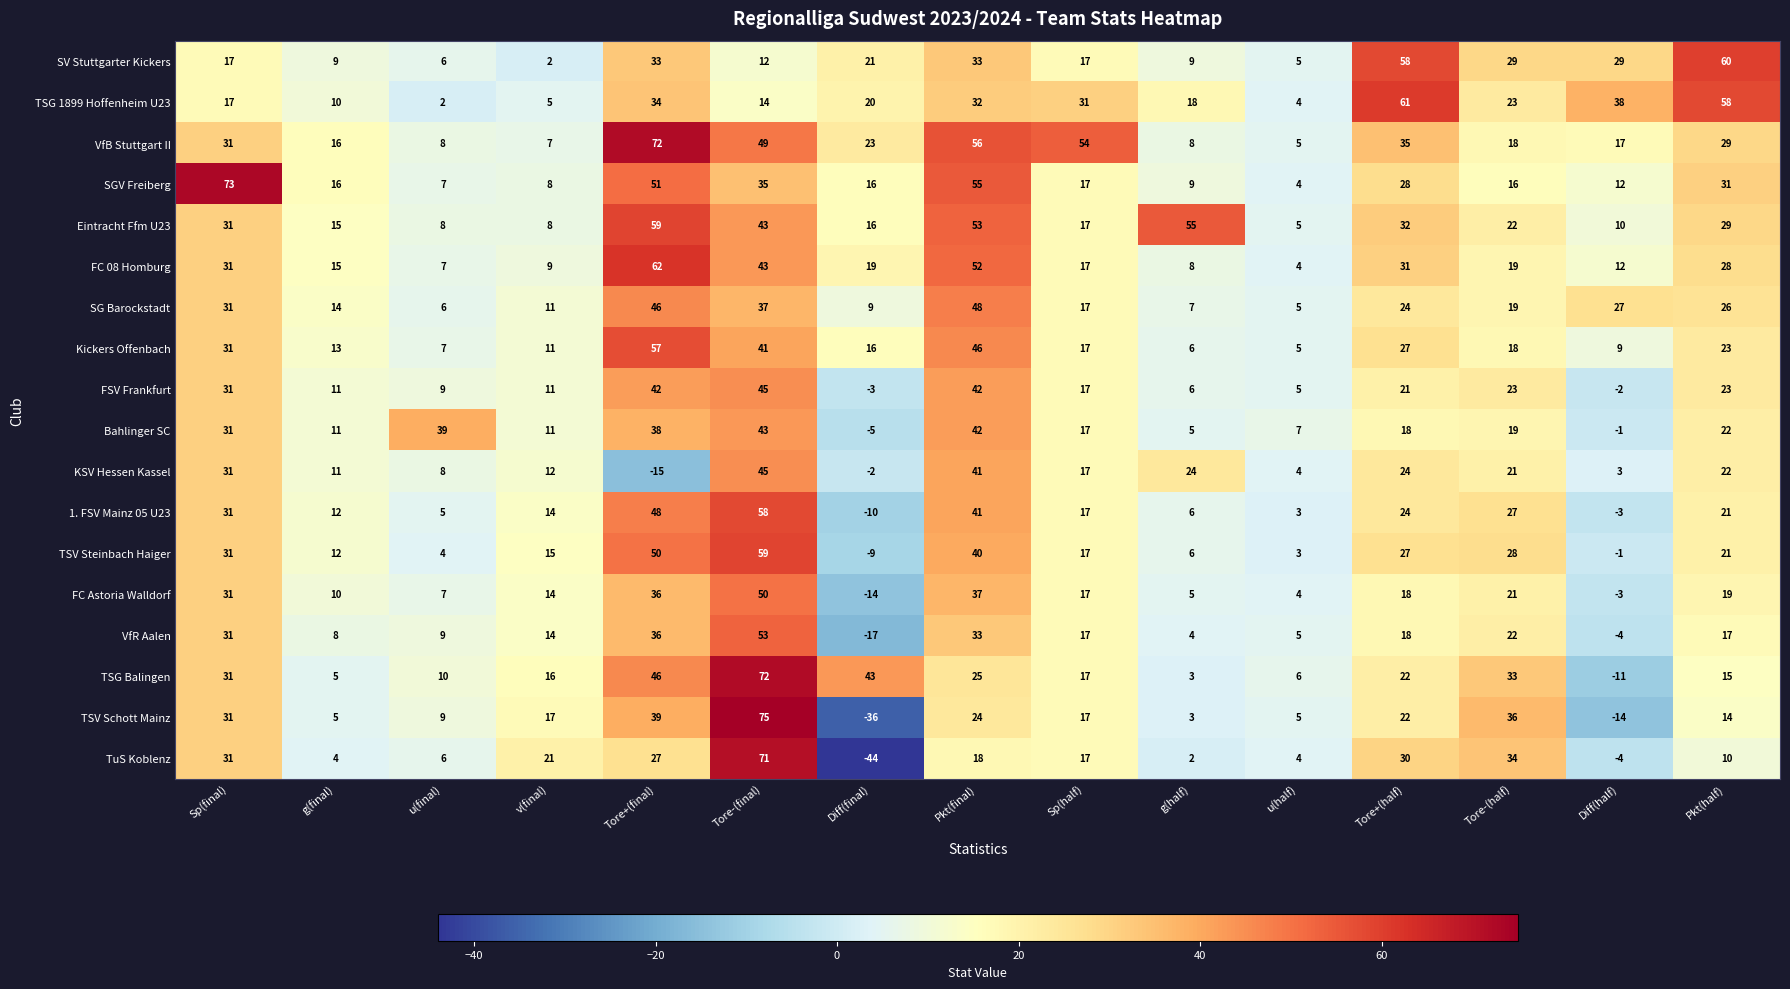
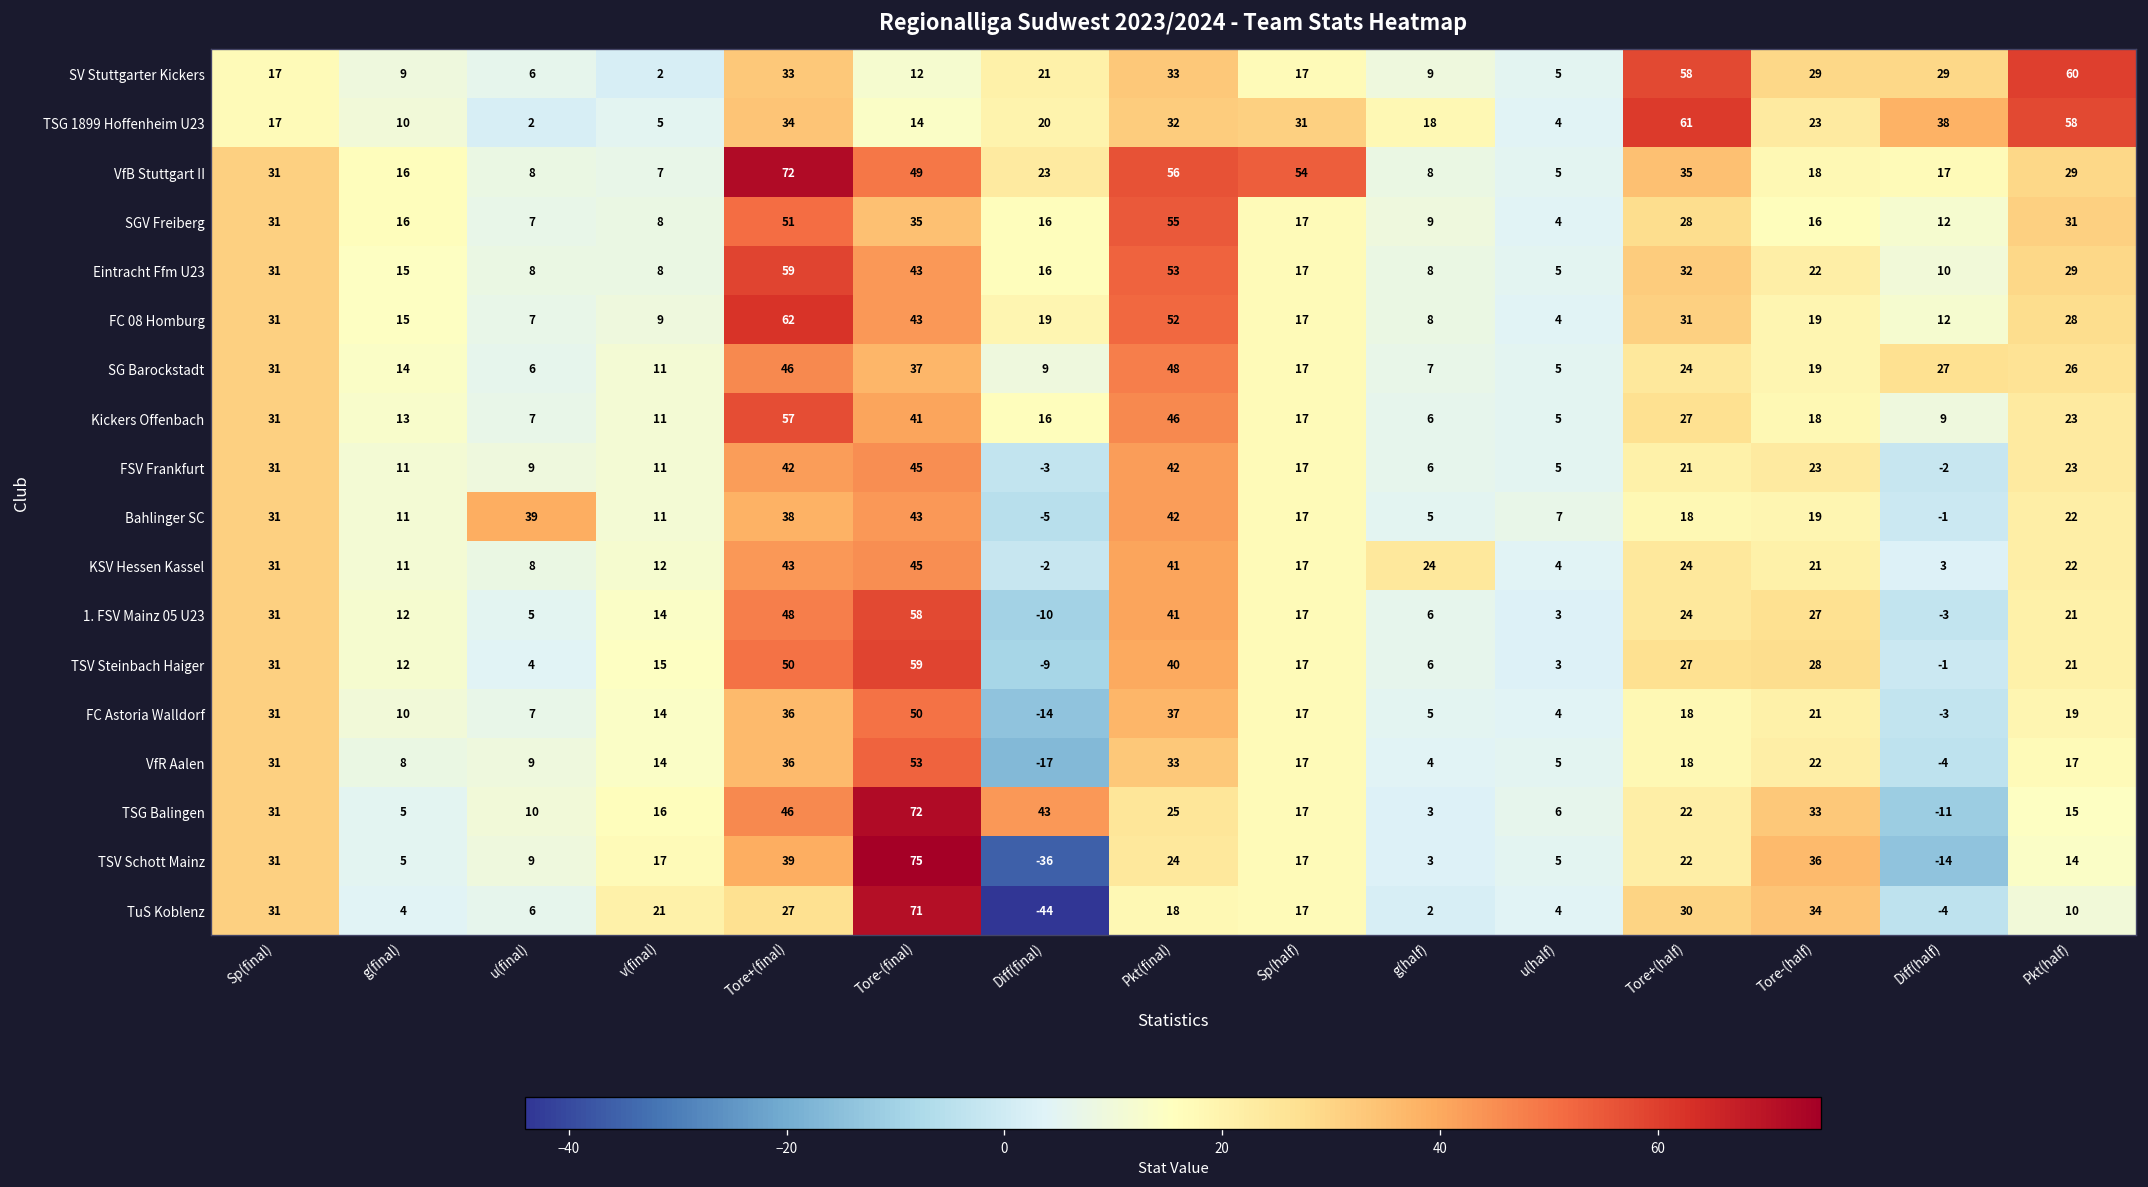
SGV Freiberg, Sp(final): 73 -> 31
Eintracht Ffm U23, g(half): 55 -> 8
KSV Hessen Kassel, Tore+(final): -15 -> 43
